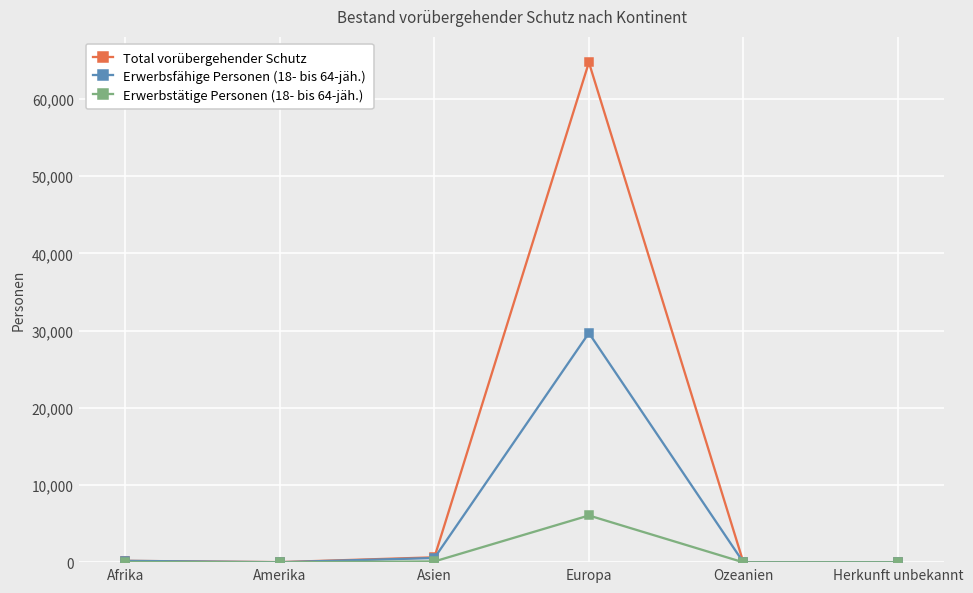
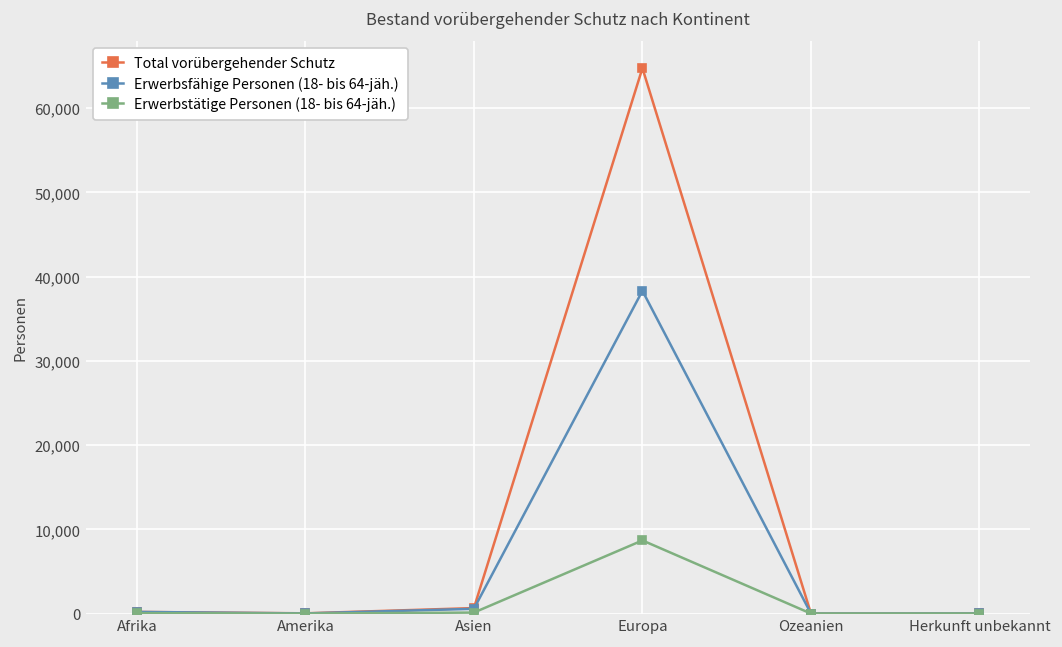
Erwerbsfähige Personen (18- bis 64-jäh.), Europa: 30,000 -> 38,000
Erwerbstätige Personen (18- bis 64-jäh.), Europa: 6,000 -> 9,000
